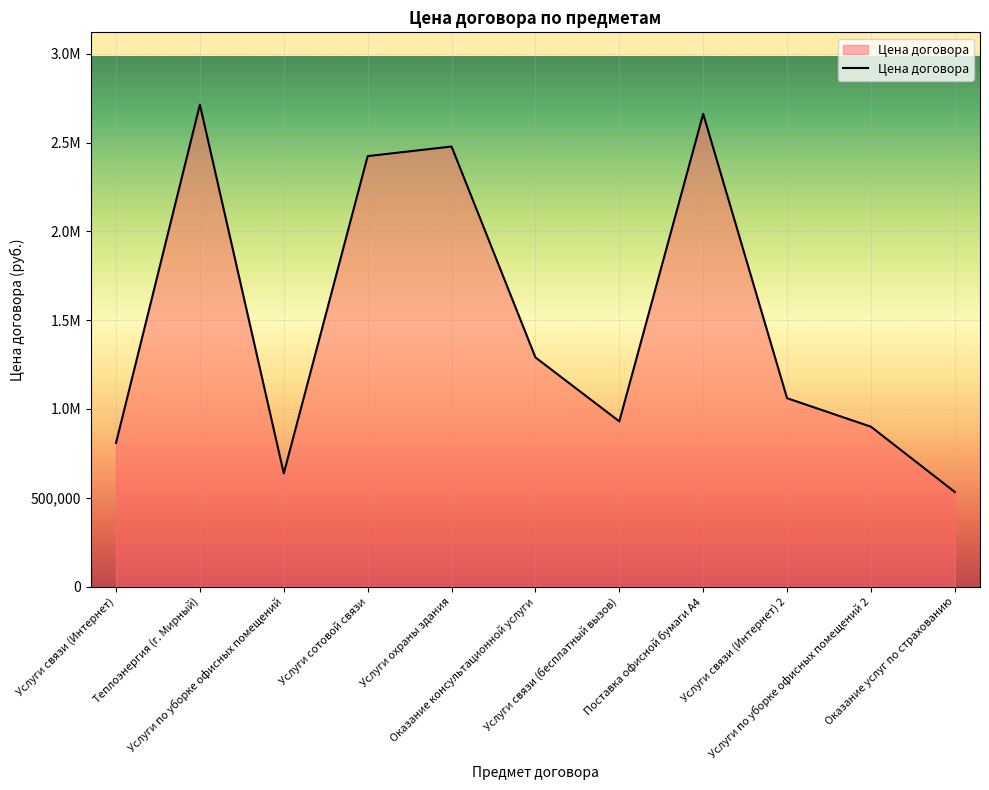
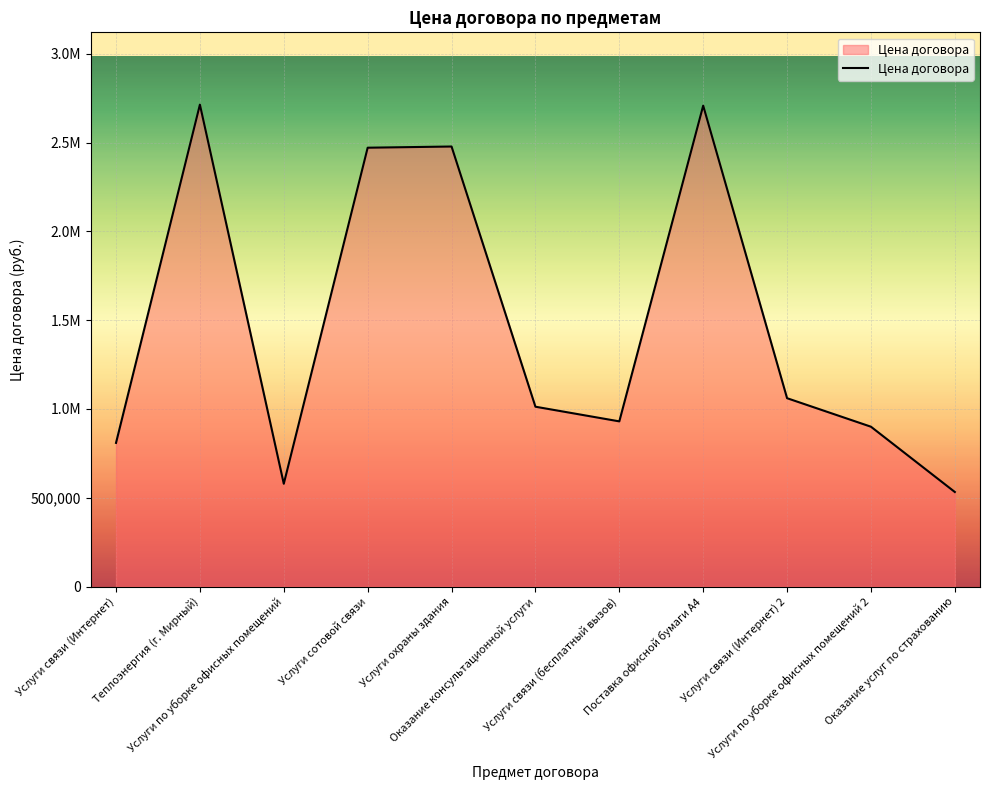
Услуги по уборке офисных помещений: 640,000 -> 580,000
Услуги сотовой связи: 2,420,000 -> 2,470,000
Оказание консультационной услуги: 1,290,000 -> 1,010,000
Поставка офисной бумаги А4: 2,660,000 -> 2,710,000
